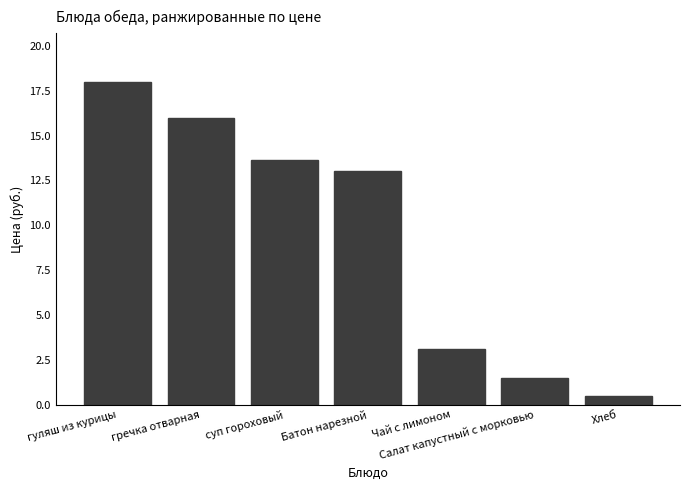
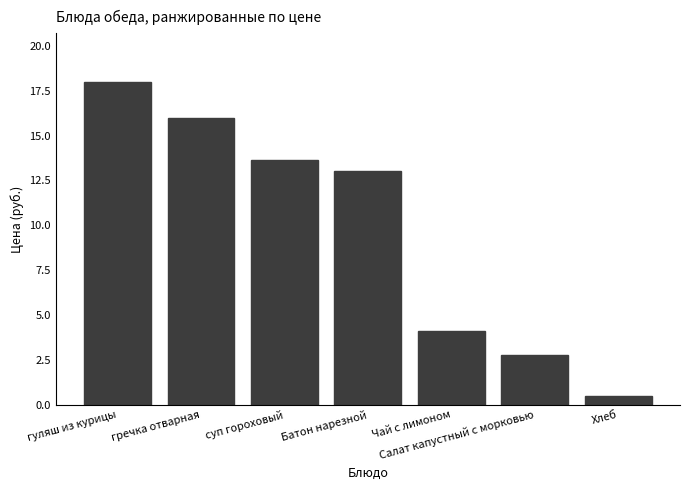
Чай с лимоном: 3.1 -> 4.1
Салат капустный с морковью: 1.5 -> 2.8
